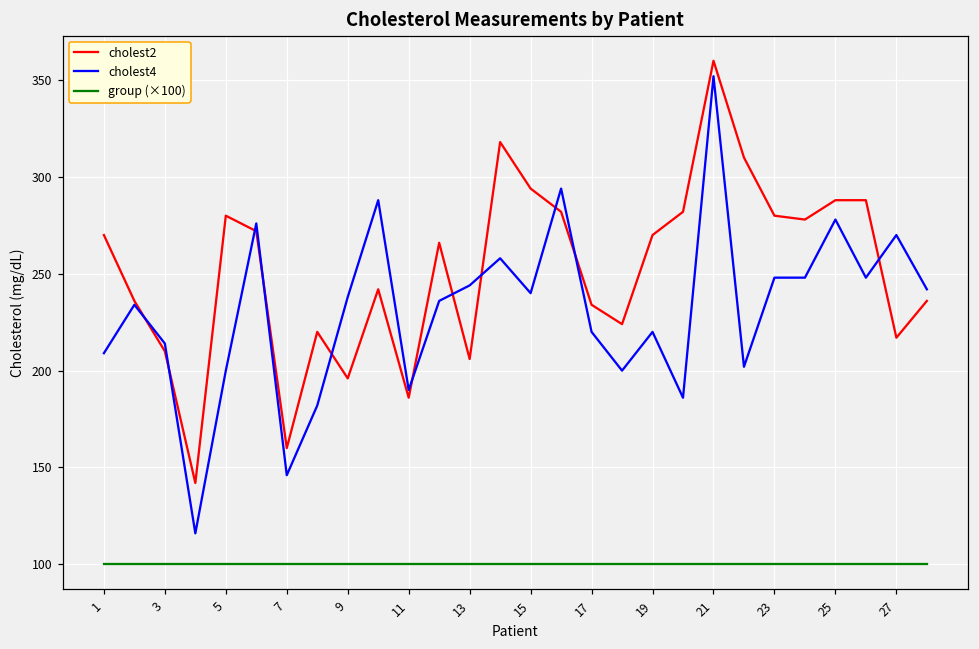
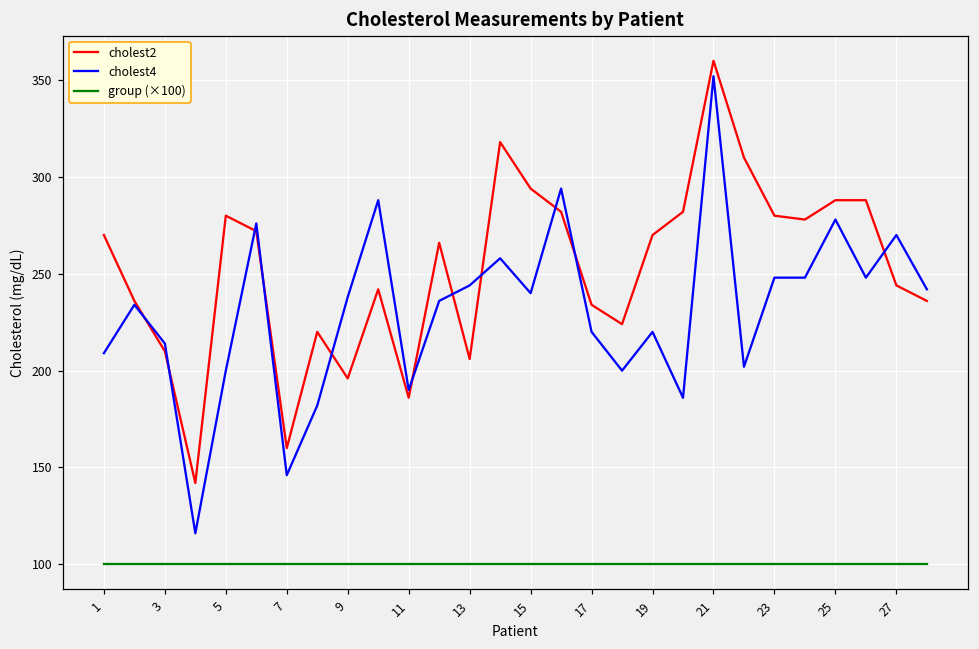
cholest2, 27: 217 -> 244
